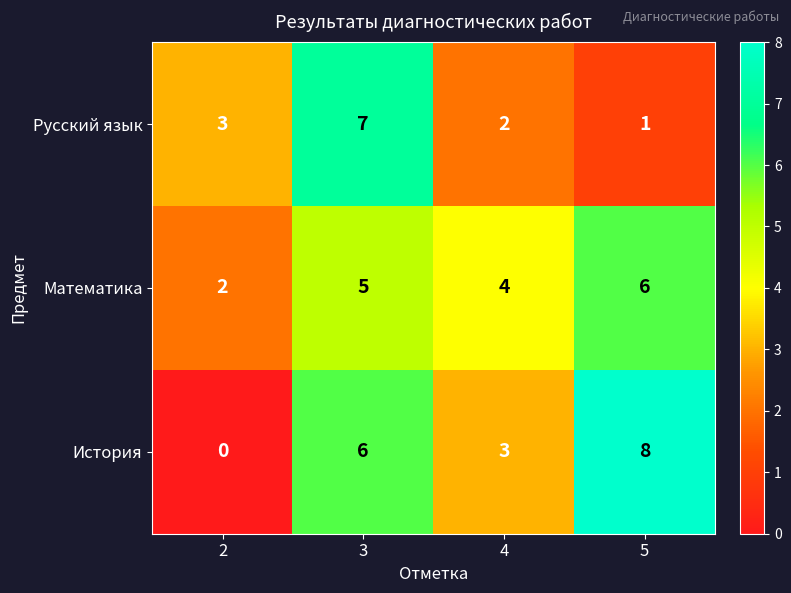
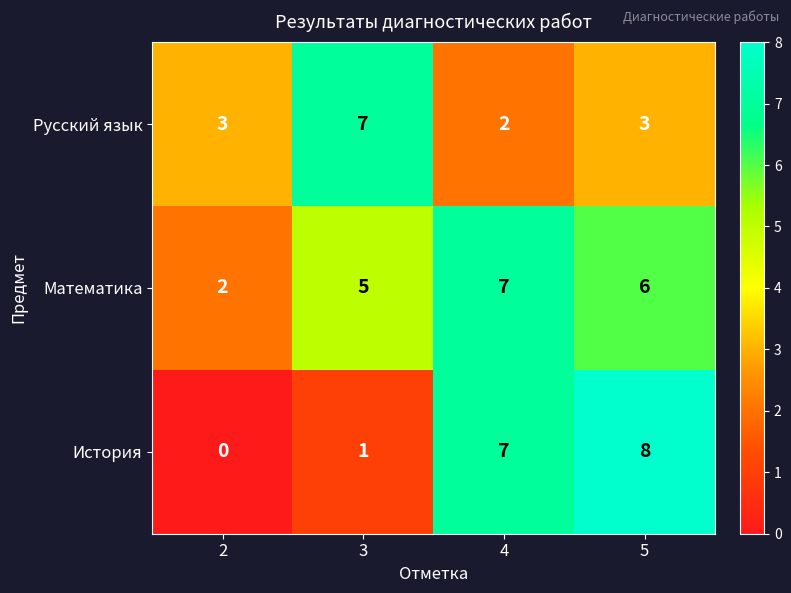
Русский язык, 5: 1 -> 3
Математика, 4: 4 -> 7
История, 3: 6 -> 1
История, 4: 3 -> 7
